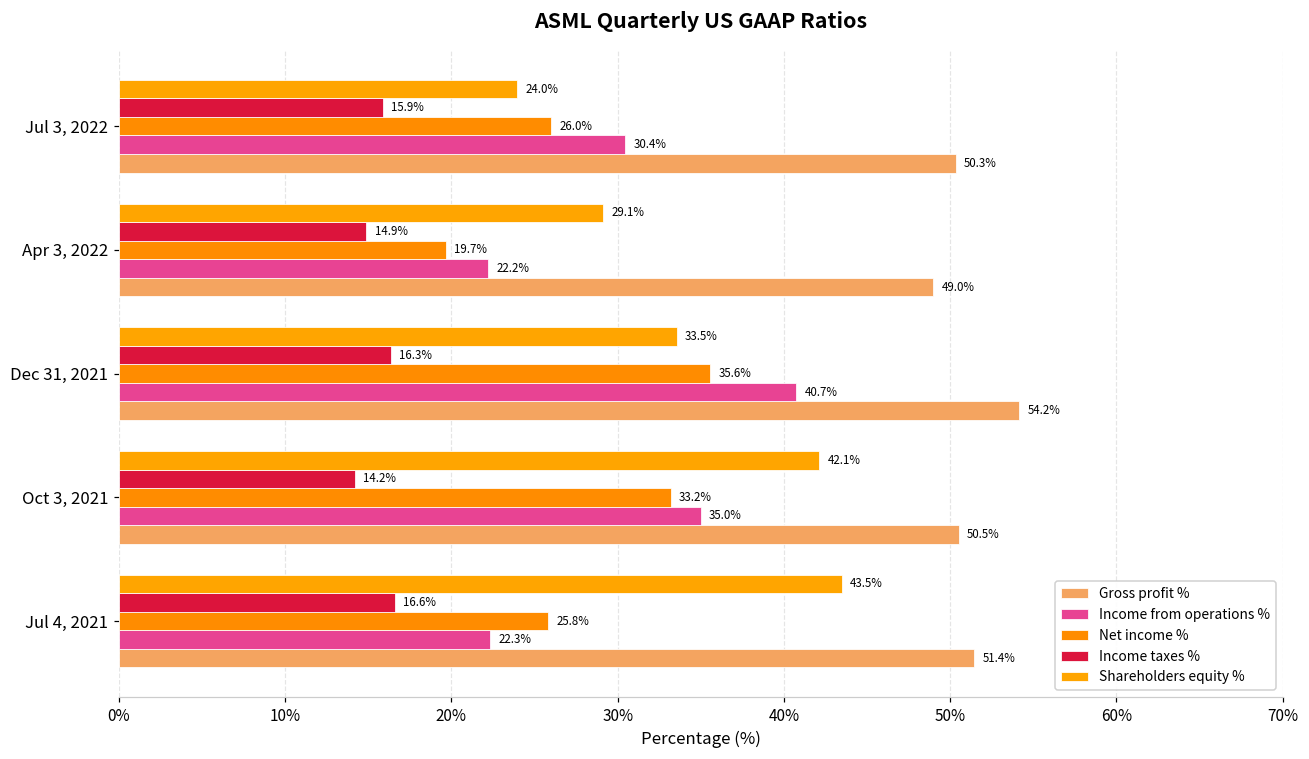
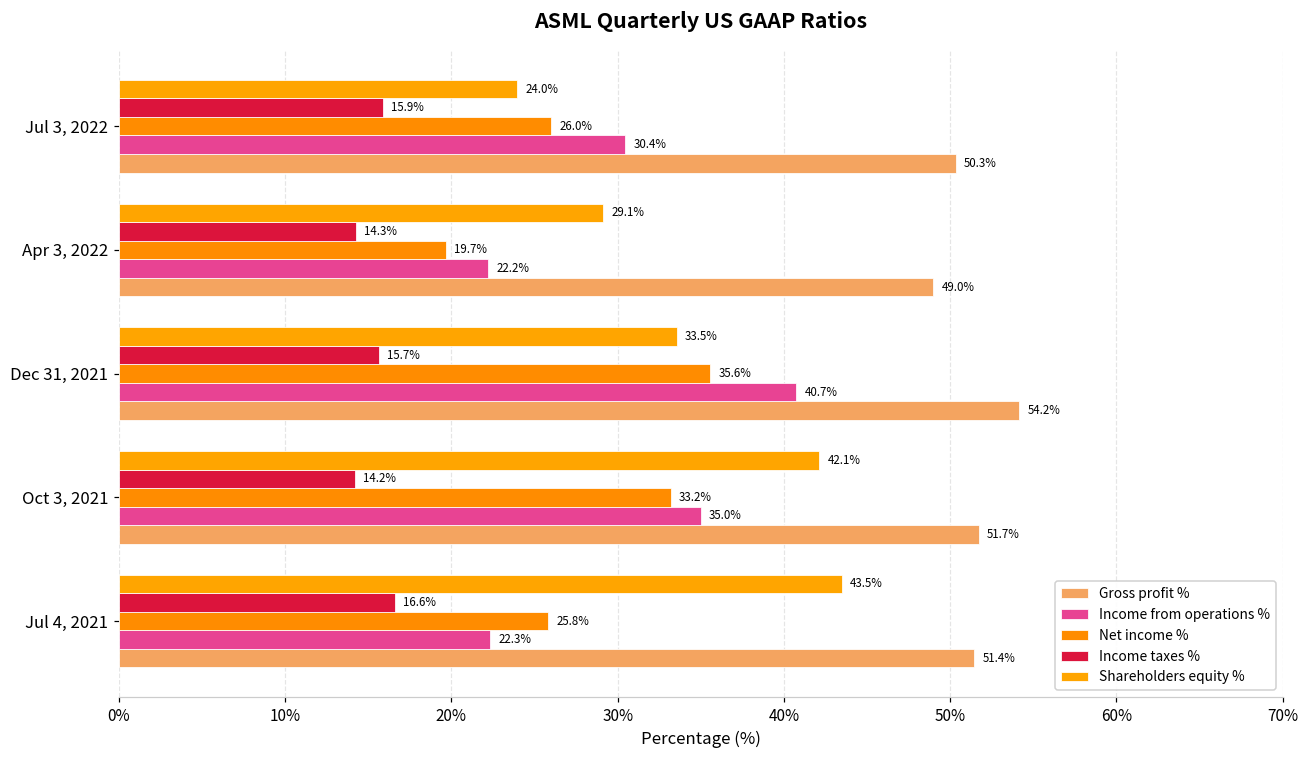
Income taxes %, Apr 3, 2022: 14.9% -> 14.3%
Income taxes %, Dec 31, 2021: 16.3% -> 15.7%
Gross profit %, Oct 3, 2021: 50.5% -> 51.7%
